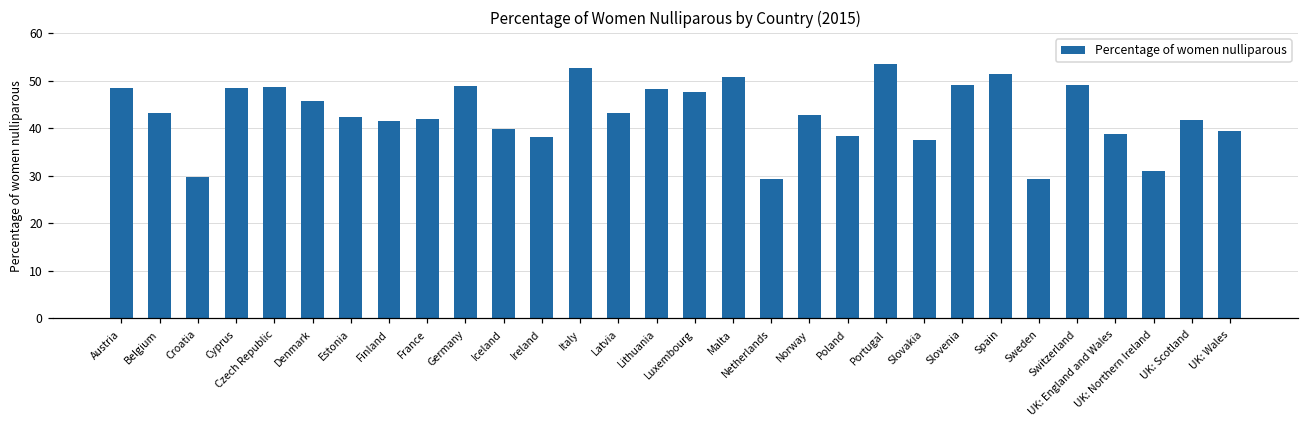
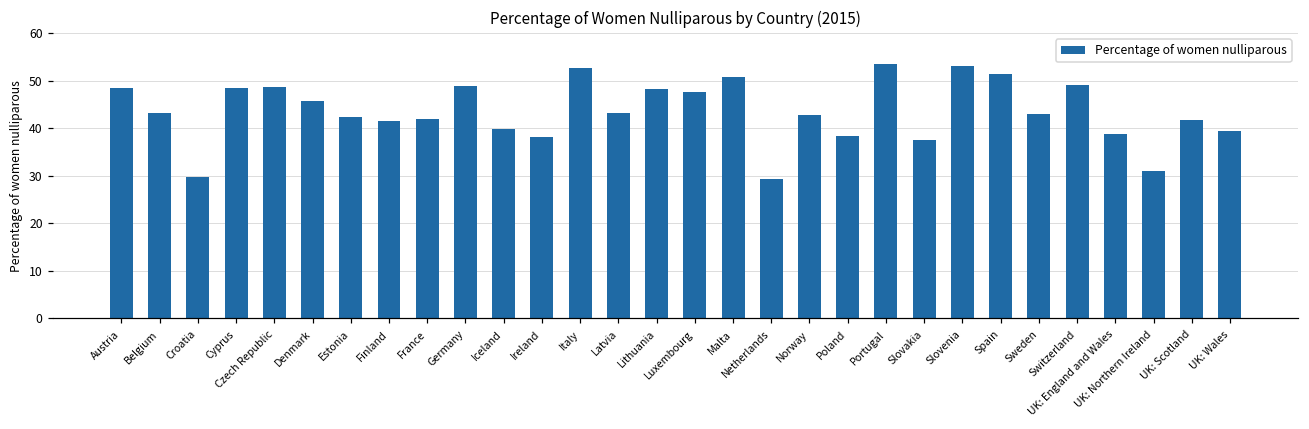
Slovenia: 49 -> 53
Sweden: 29 -> 43
